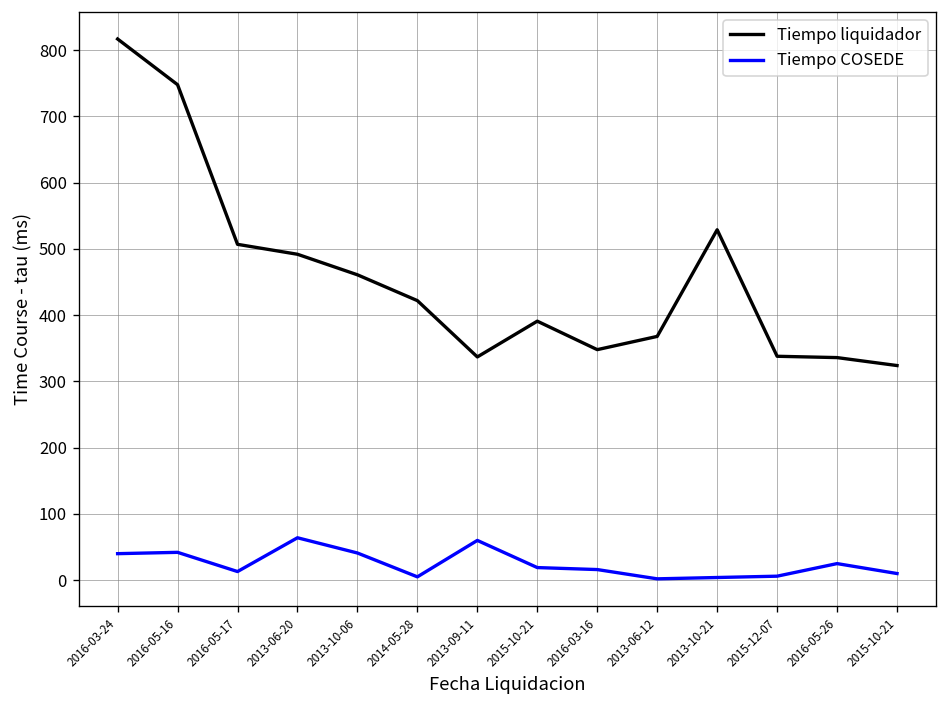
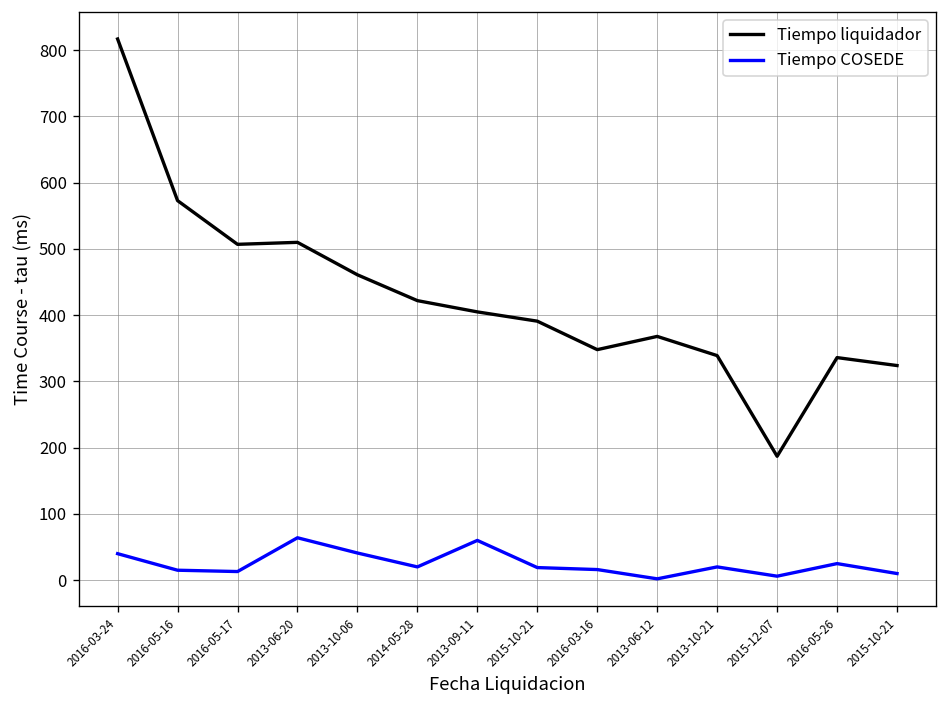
Tiempo liquidador, 2016-05-16: 750 -> 570
Tiempo COSEDE, 2016-05-16: 40 -> 20
Tiempo liquidador, 2013-06-20: 490 -> 510
Tiempo COSEDE, 2014-05-28: 10 -> 20
Tiempo liquidador, 2013-09-11: 340 -> 410
Tiempo liquidador, 2013-10-21: 530 -> 340
Tiempo COSEDE, 2013-10-21: 0 -> 20
Tiempo liquidador, 2015-12-07: 340 -> 190
